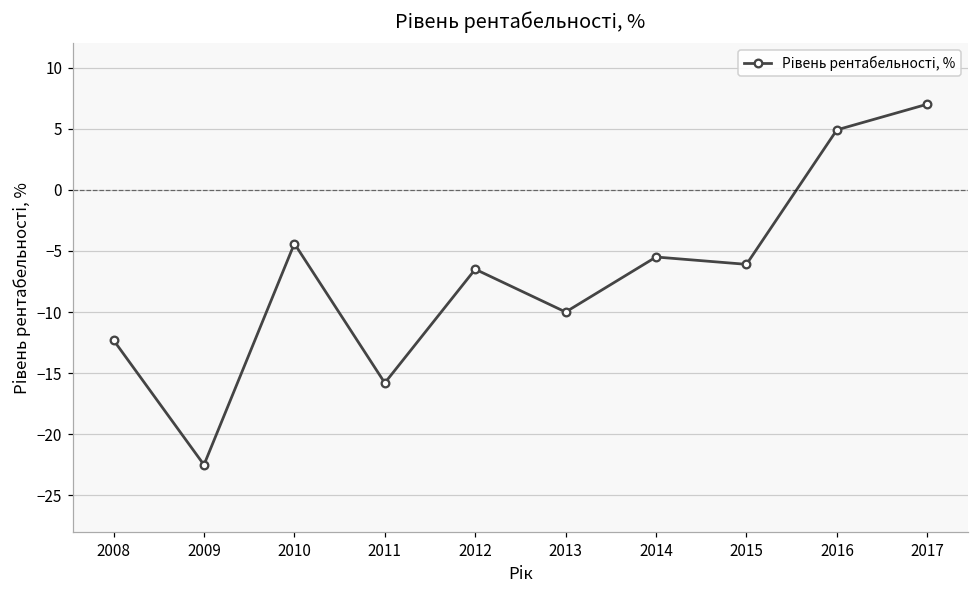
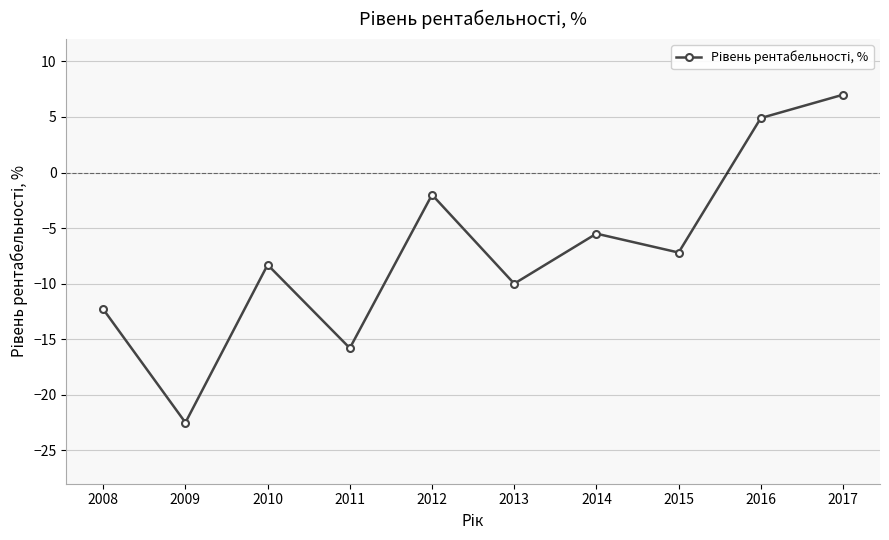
2010: -4.4 -> -8.3
2012: -6.5 -> -2.0
2015: -6.1 -> -7.2
